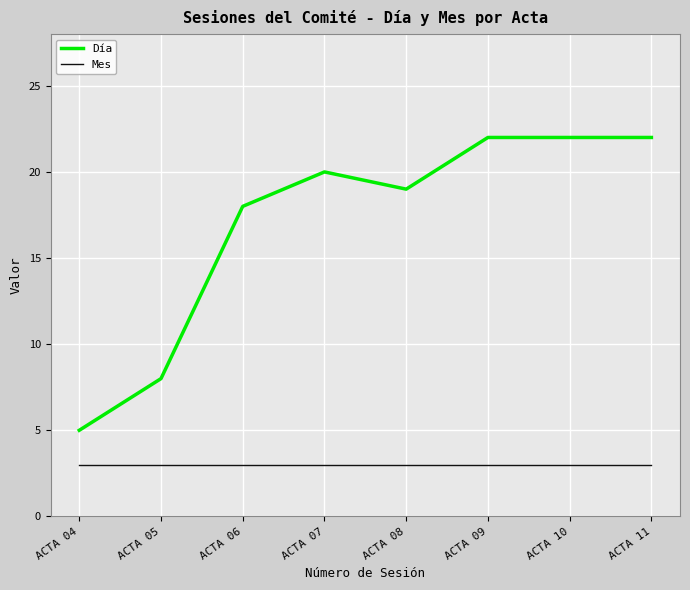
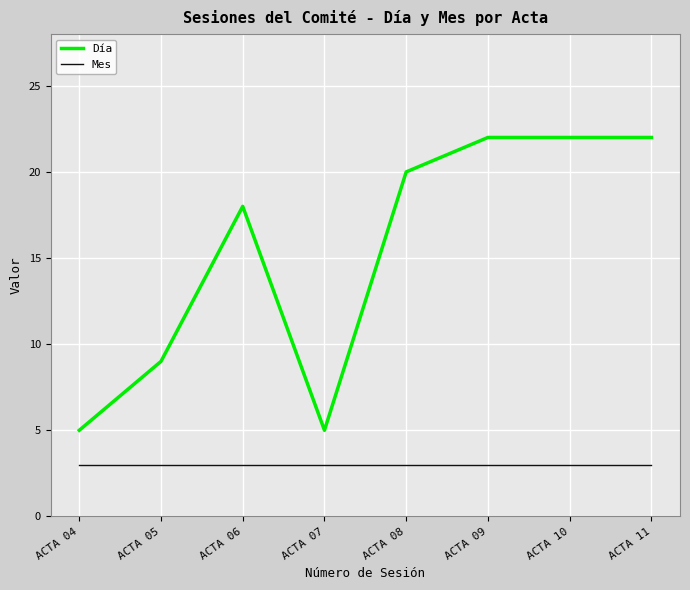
Día, ACTA 05: 8 -> 9
Día, ACTA 07: 20 -> 5
Día, ACTA 08: 19 -> 20
